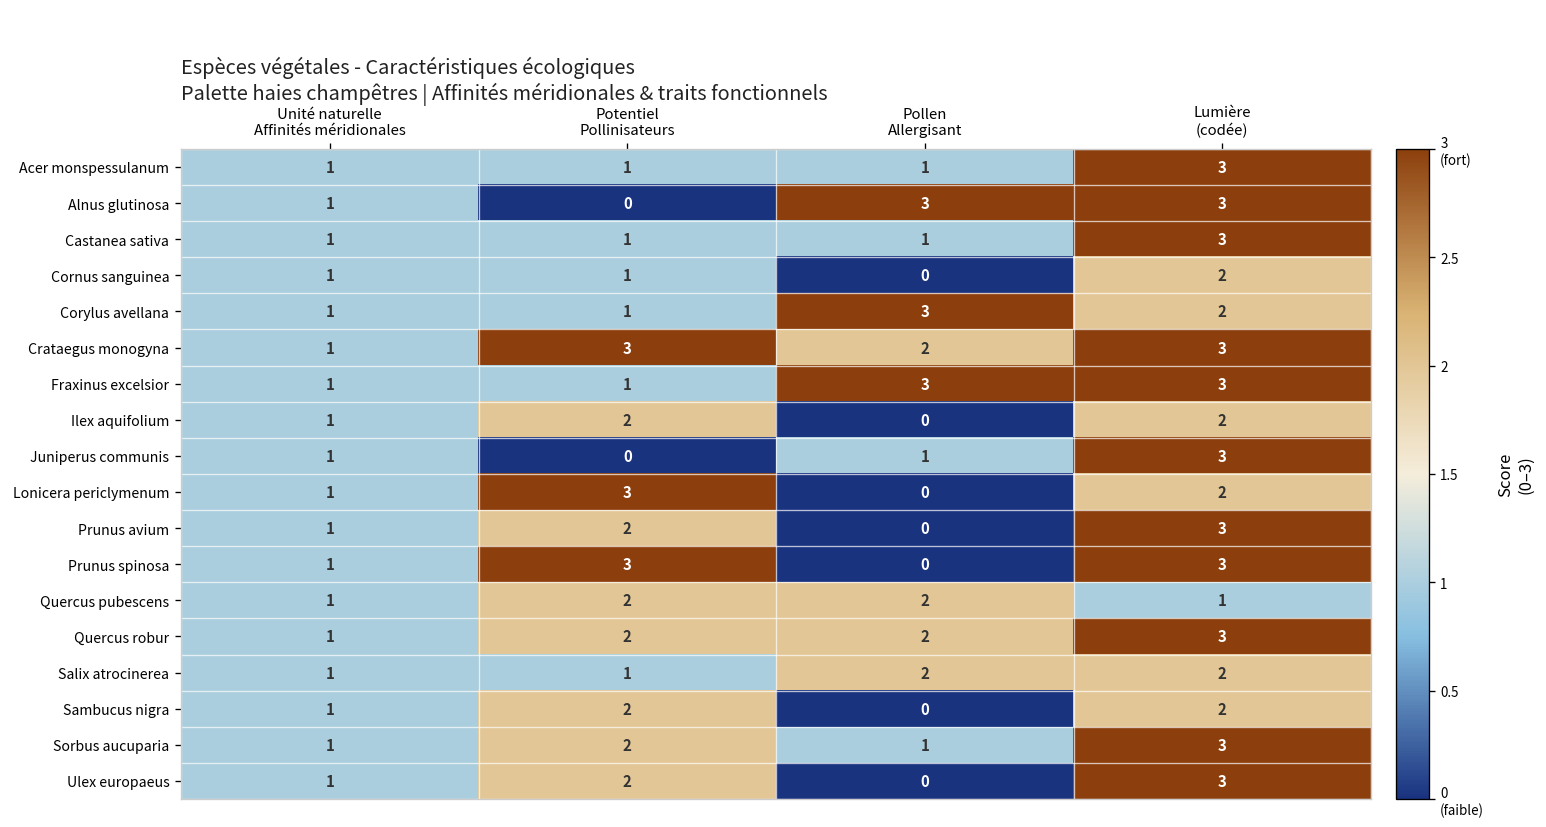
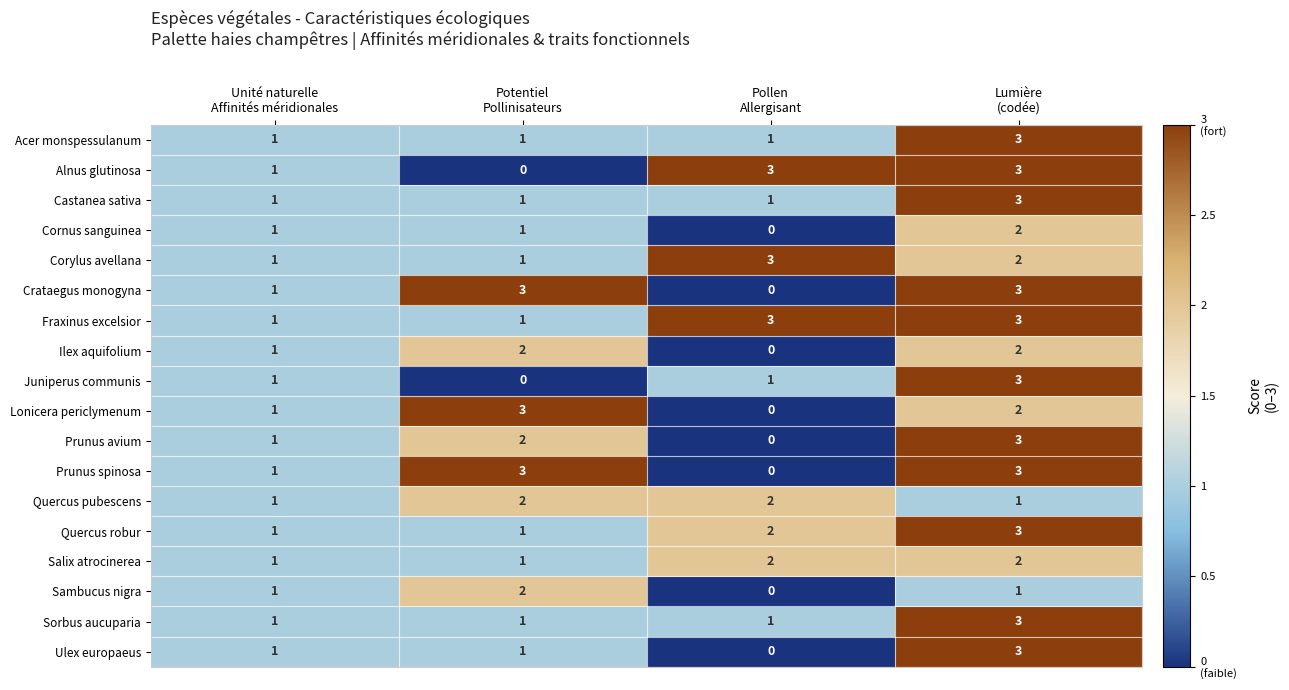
Crataegus monogyna, Pollen Allergisant: 2 -> 0
Quercus robur, Potentiel Pollinisateurs: 2 -> 1
Sambucus nigra, Lumière (codée): 2 -> 1
Sorbus aucuparia, Potentiel Pollinisateurs: 2 -> 1
Ulex europaeus, Potentiel Pollinisateurs: 2 -> 1
